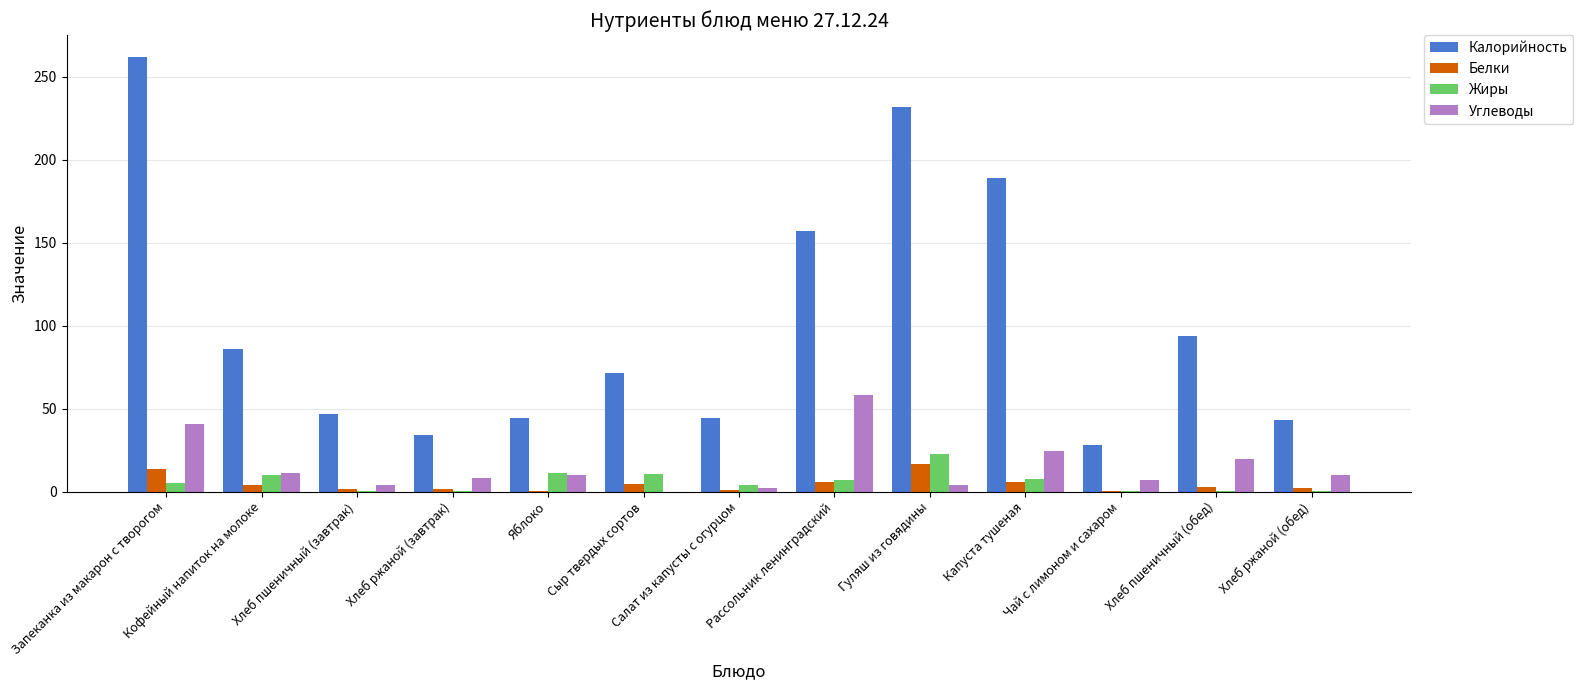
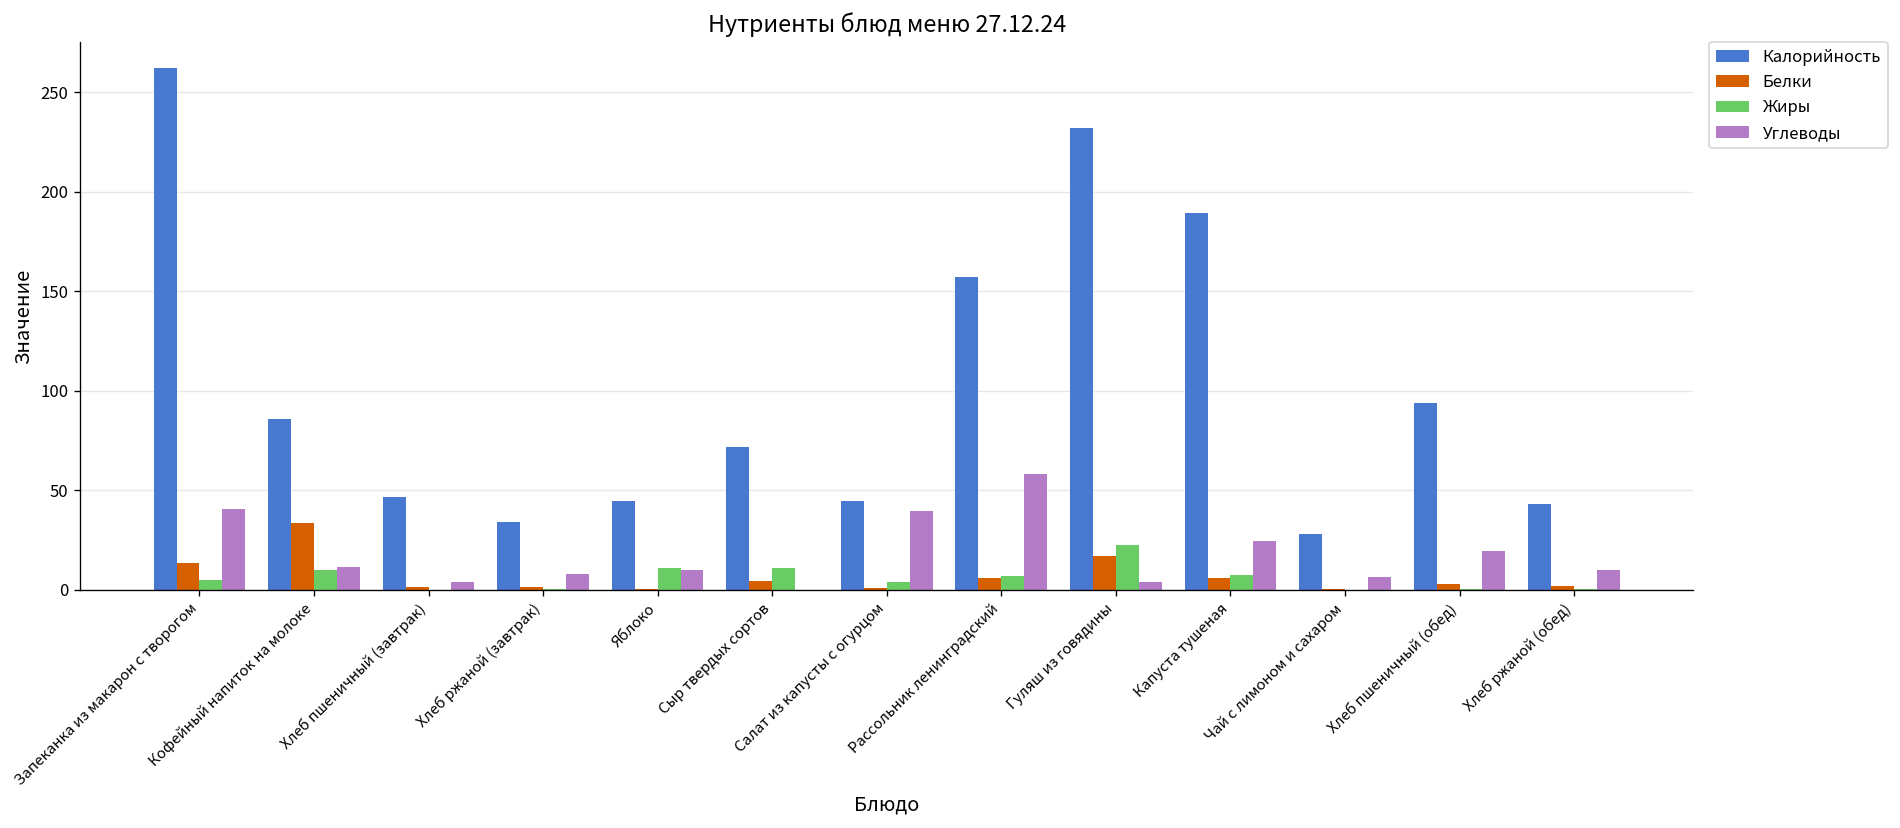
Белки, Кофейный напиток на молоке: 4 -> 34
Углеводы, Салат из капусты с огурцом: 2 -> 40
